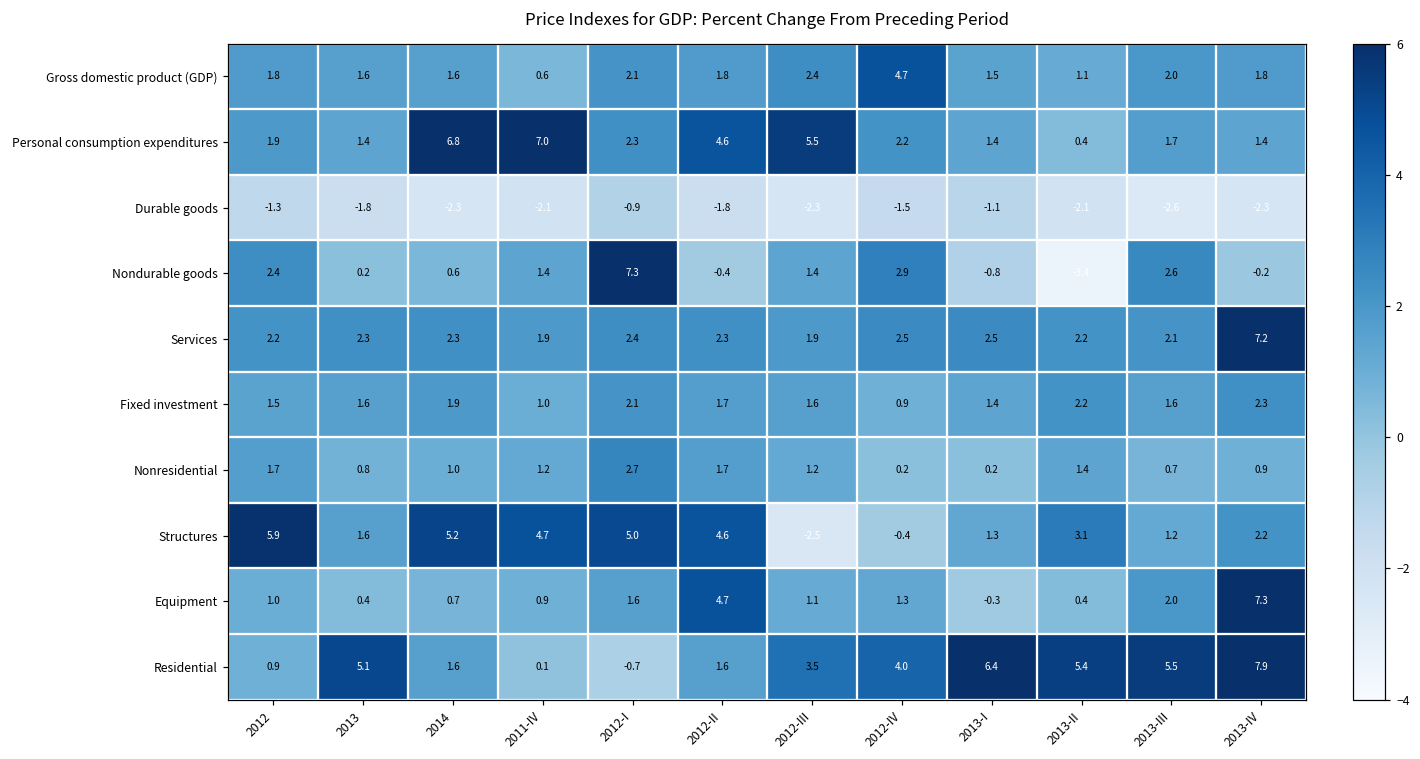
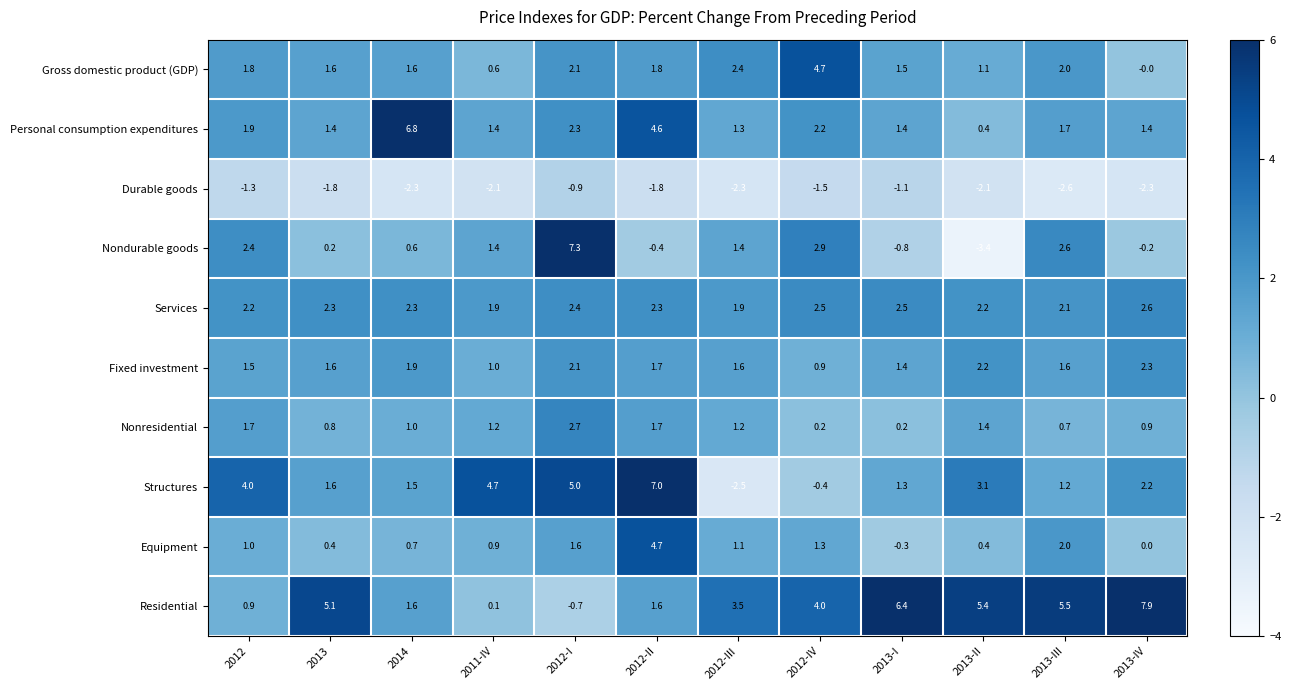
Gross domestic product (GDP), 2013-IV: 1.8 -> -0.0
Personal consumption expenditures, 2011-IV: 7.0 -> 1.4
Personal consumption expenditures, 2012-III: 5.5 -> 1.3
Services, 2013-IV: 7.2 -> 2.6
Structures, 2012: 5.9 -> 4.0
Structures, 2014: 5.2 -> 1.5
Structures, 2012-II: 4.6 -> 7.0
Equipment, 2013-IV: 7.3 -> 0.0
